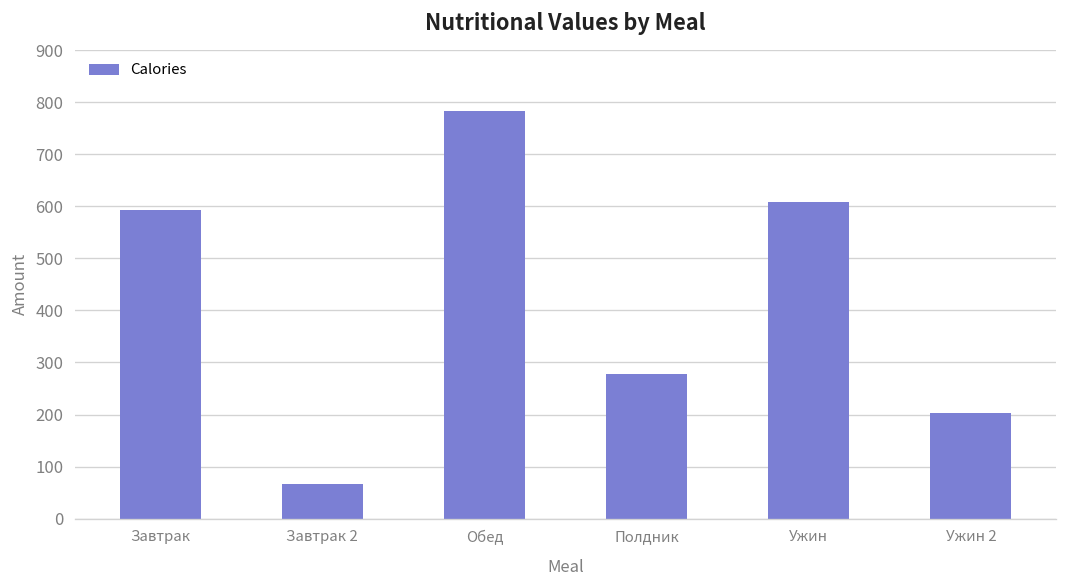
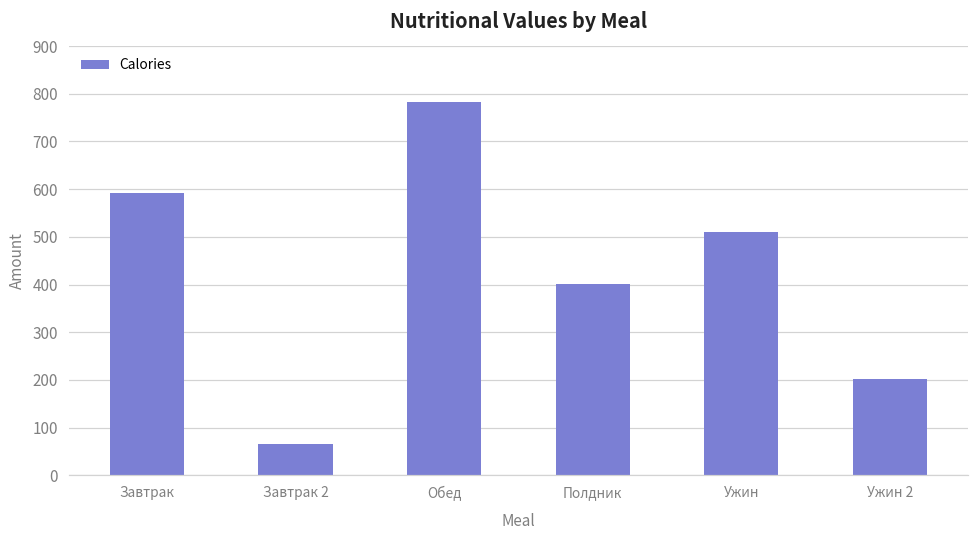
Полдник: 280 -> 400
Ужин: 610 -> 510
